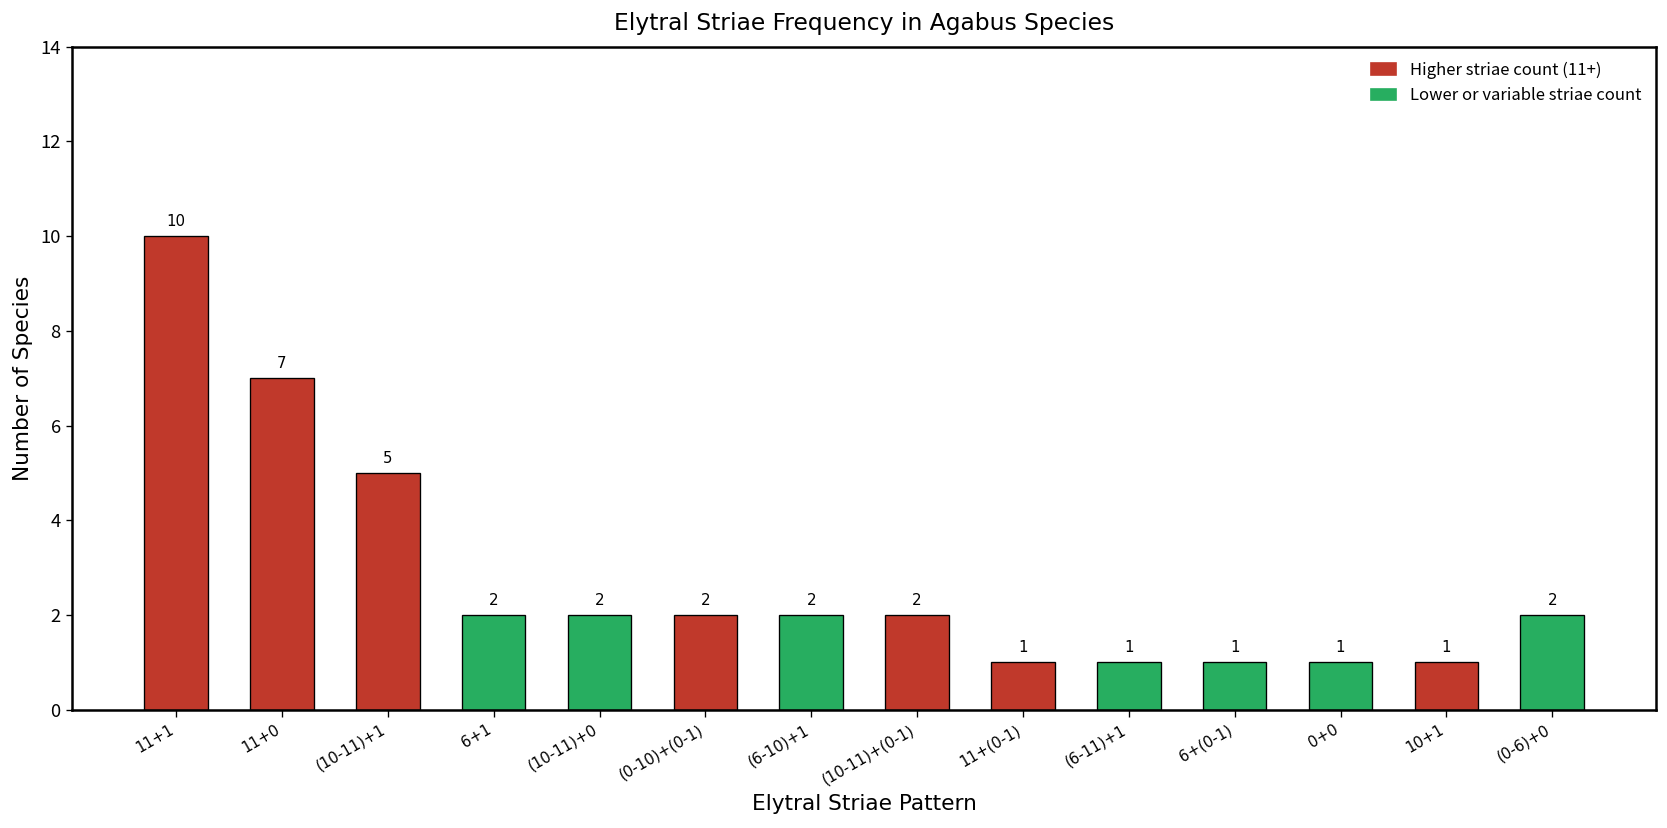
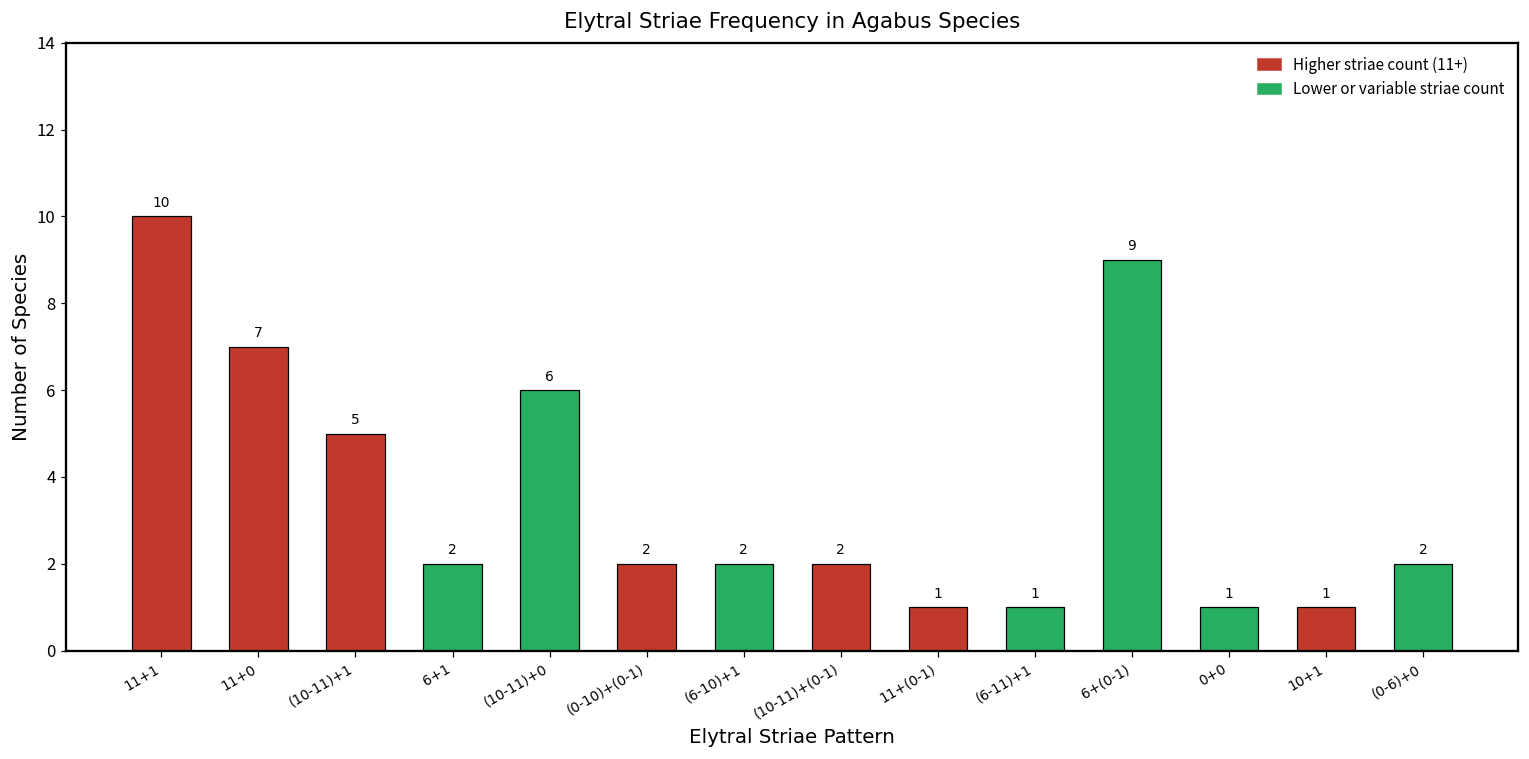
(10-11)+0: 2 -> 6
6+(0-1): 1 -> 9
